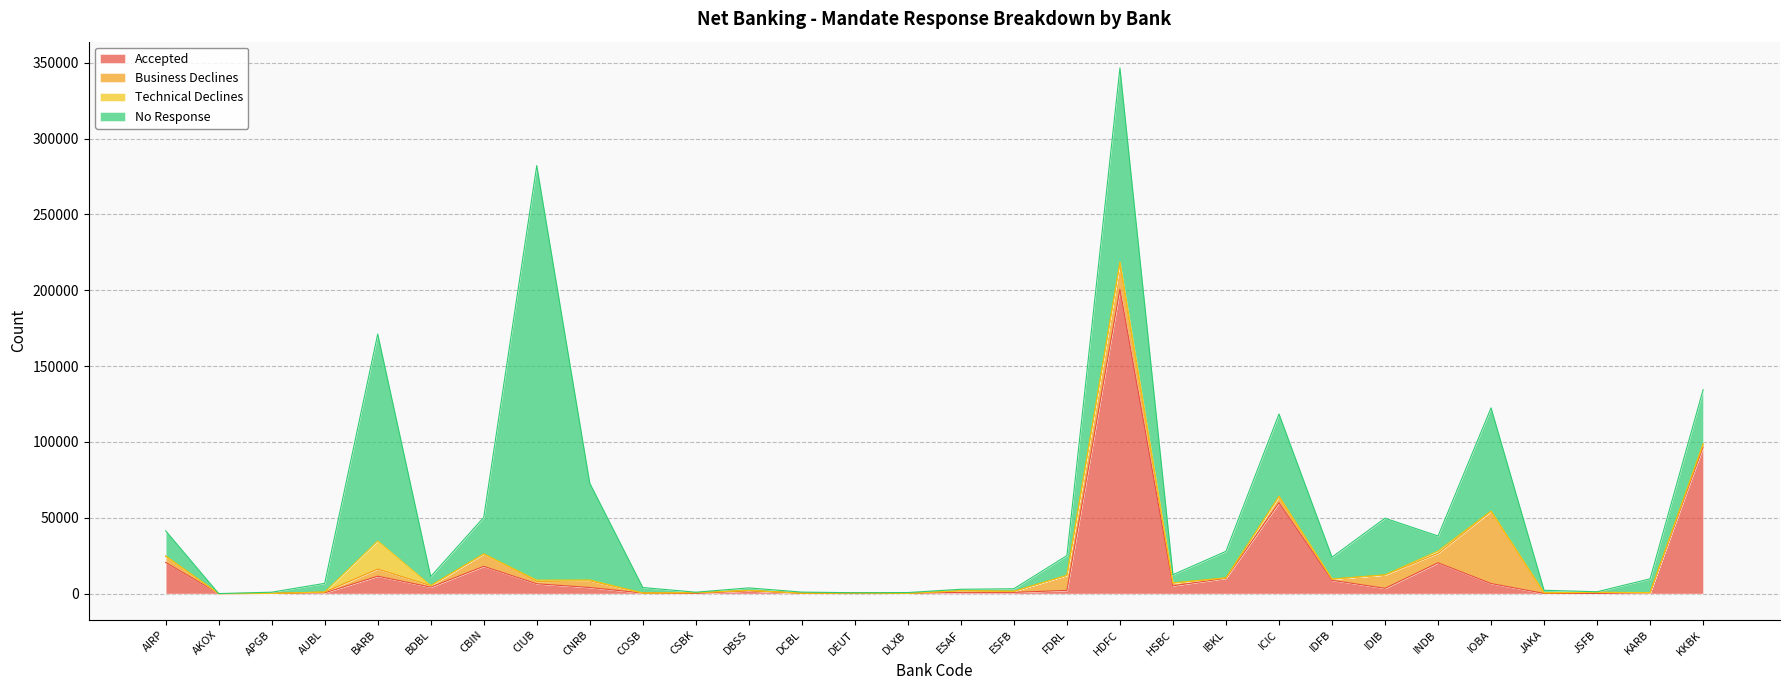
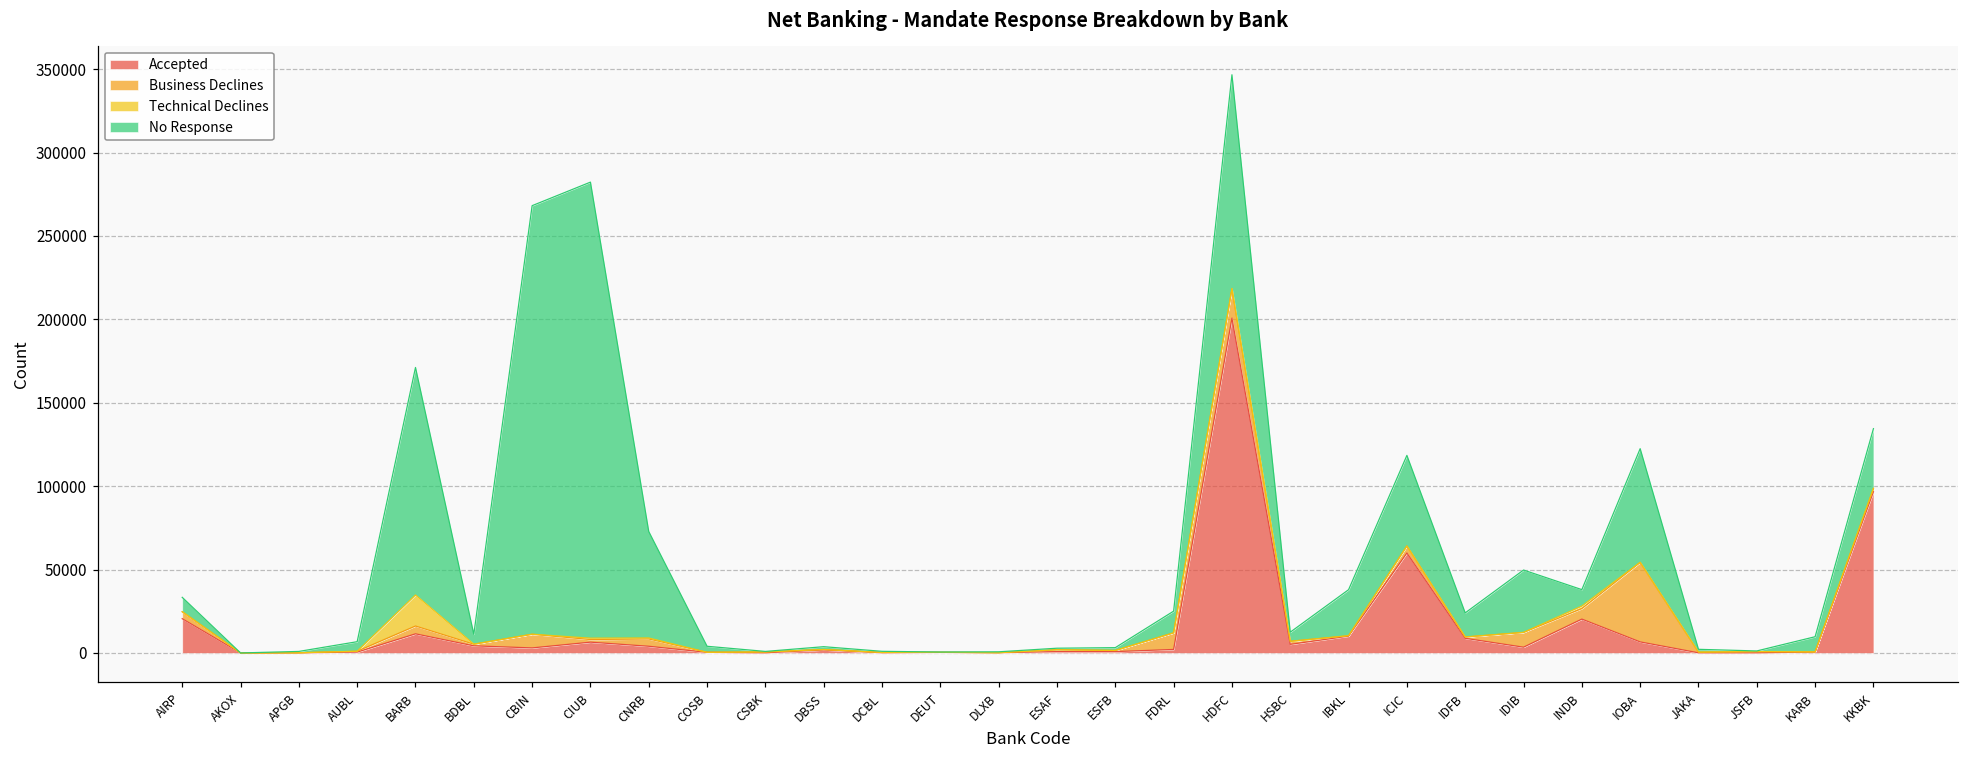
No Response, AIRP: 17000 -> 9000
Accepted, CBIN: 18000 -> 3000
No Response, CBIN: 24000 -> 257000
No Response, IBKL: 18000 -> 28000
